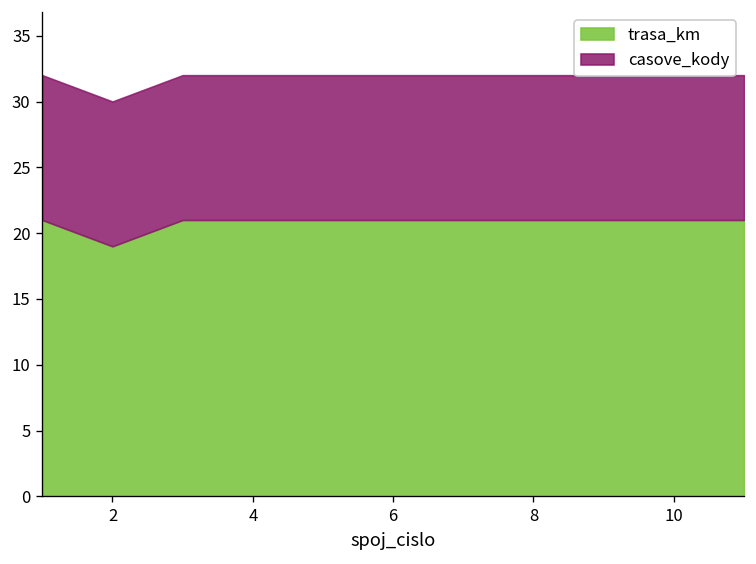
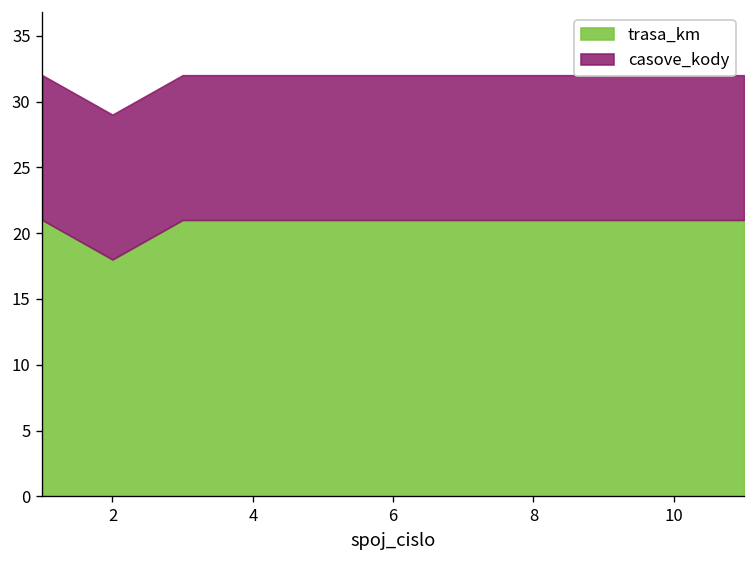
trasa_km, 2: 19 -> 18
